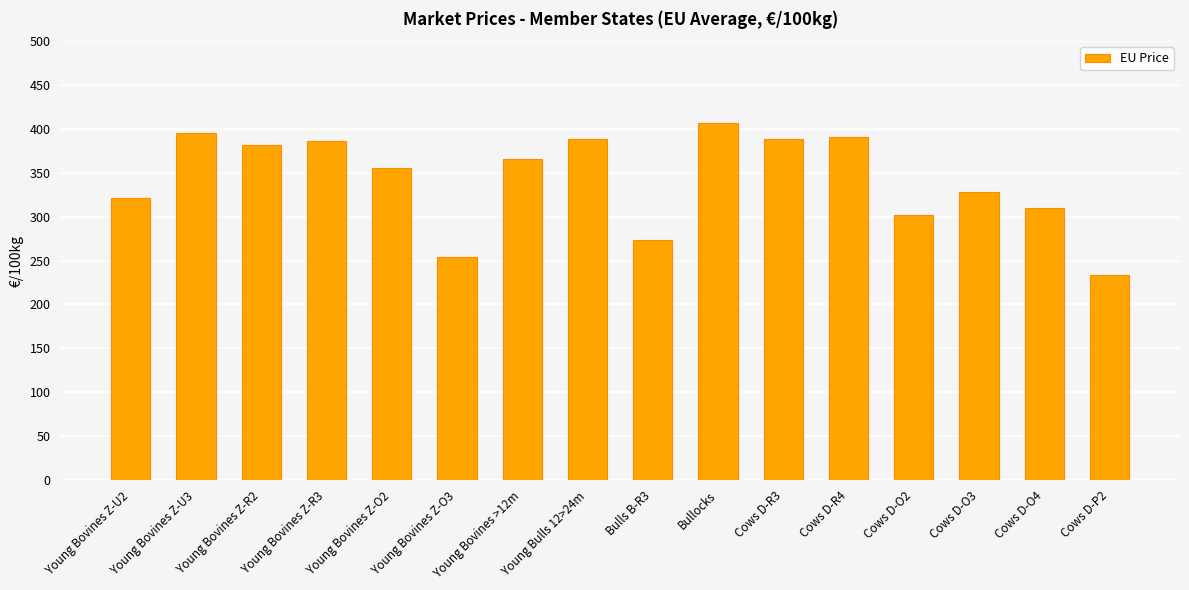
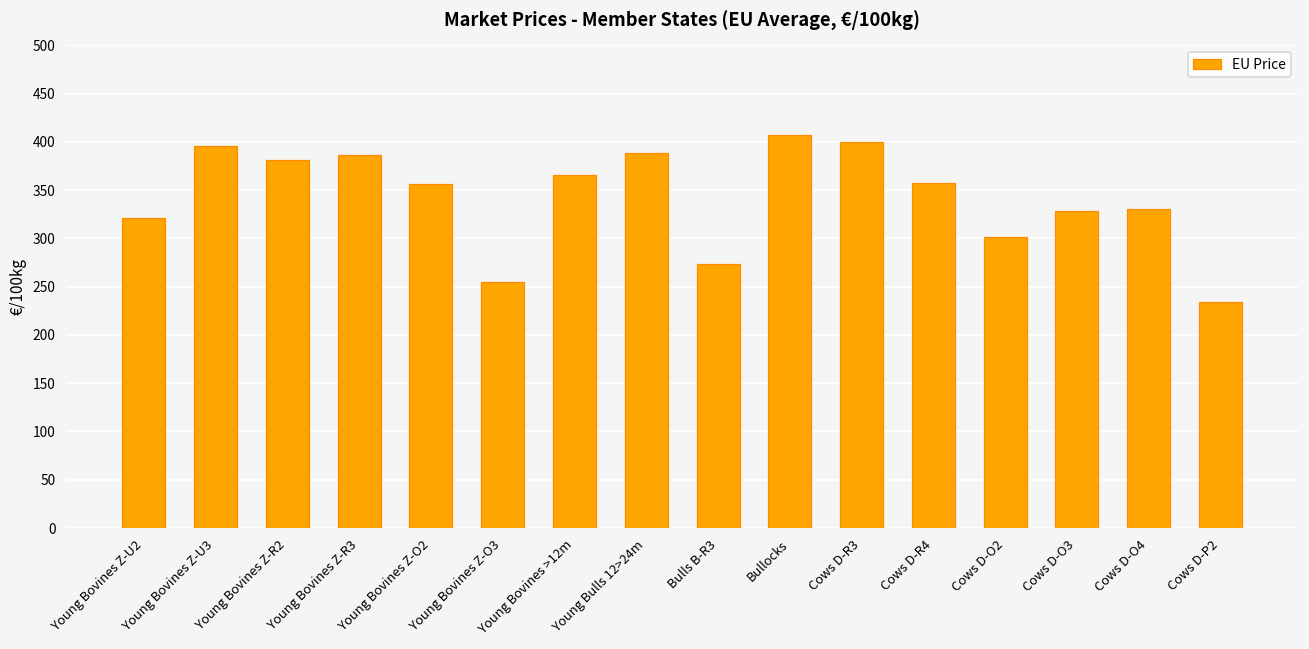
Cows D-R3: 390 -> 400
Cows D-R4: 390 -> 360
Cows D-O4: 310 -> 330
